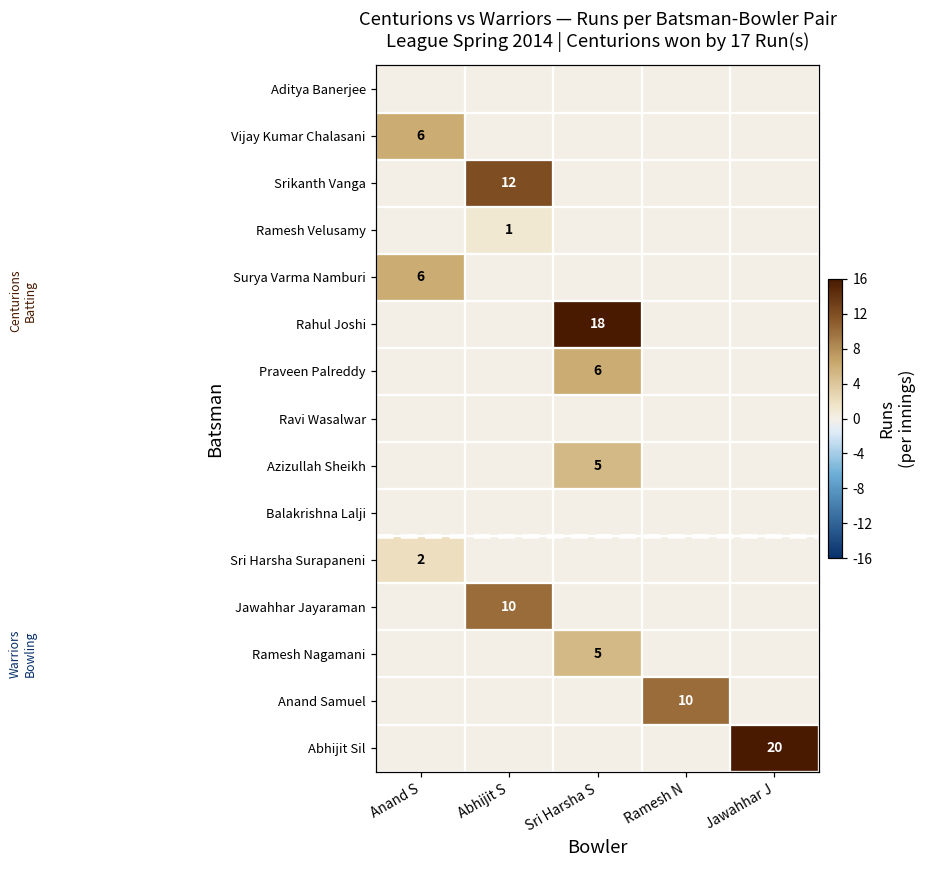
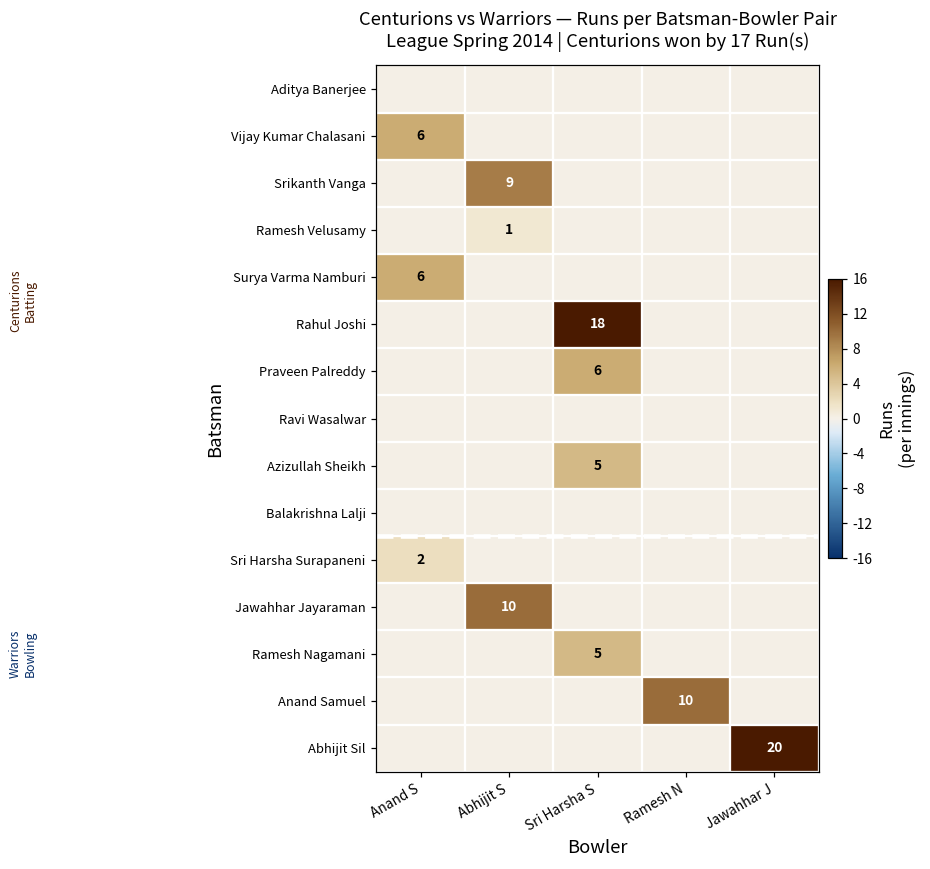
Srikanth Vanga, Abhijit S: 12 -> 9
